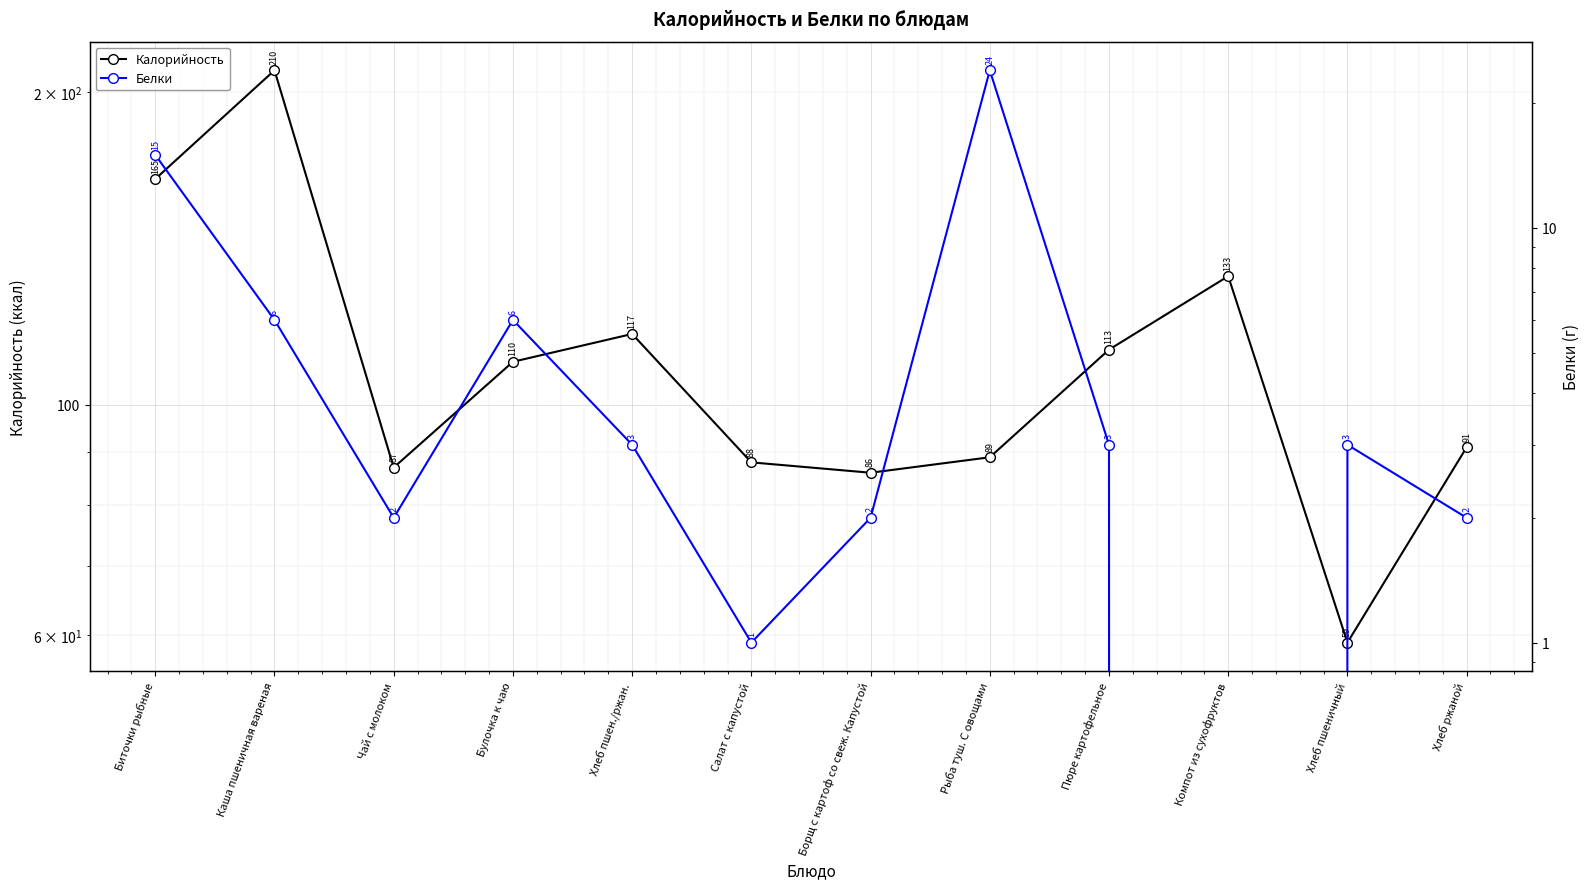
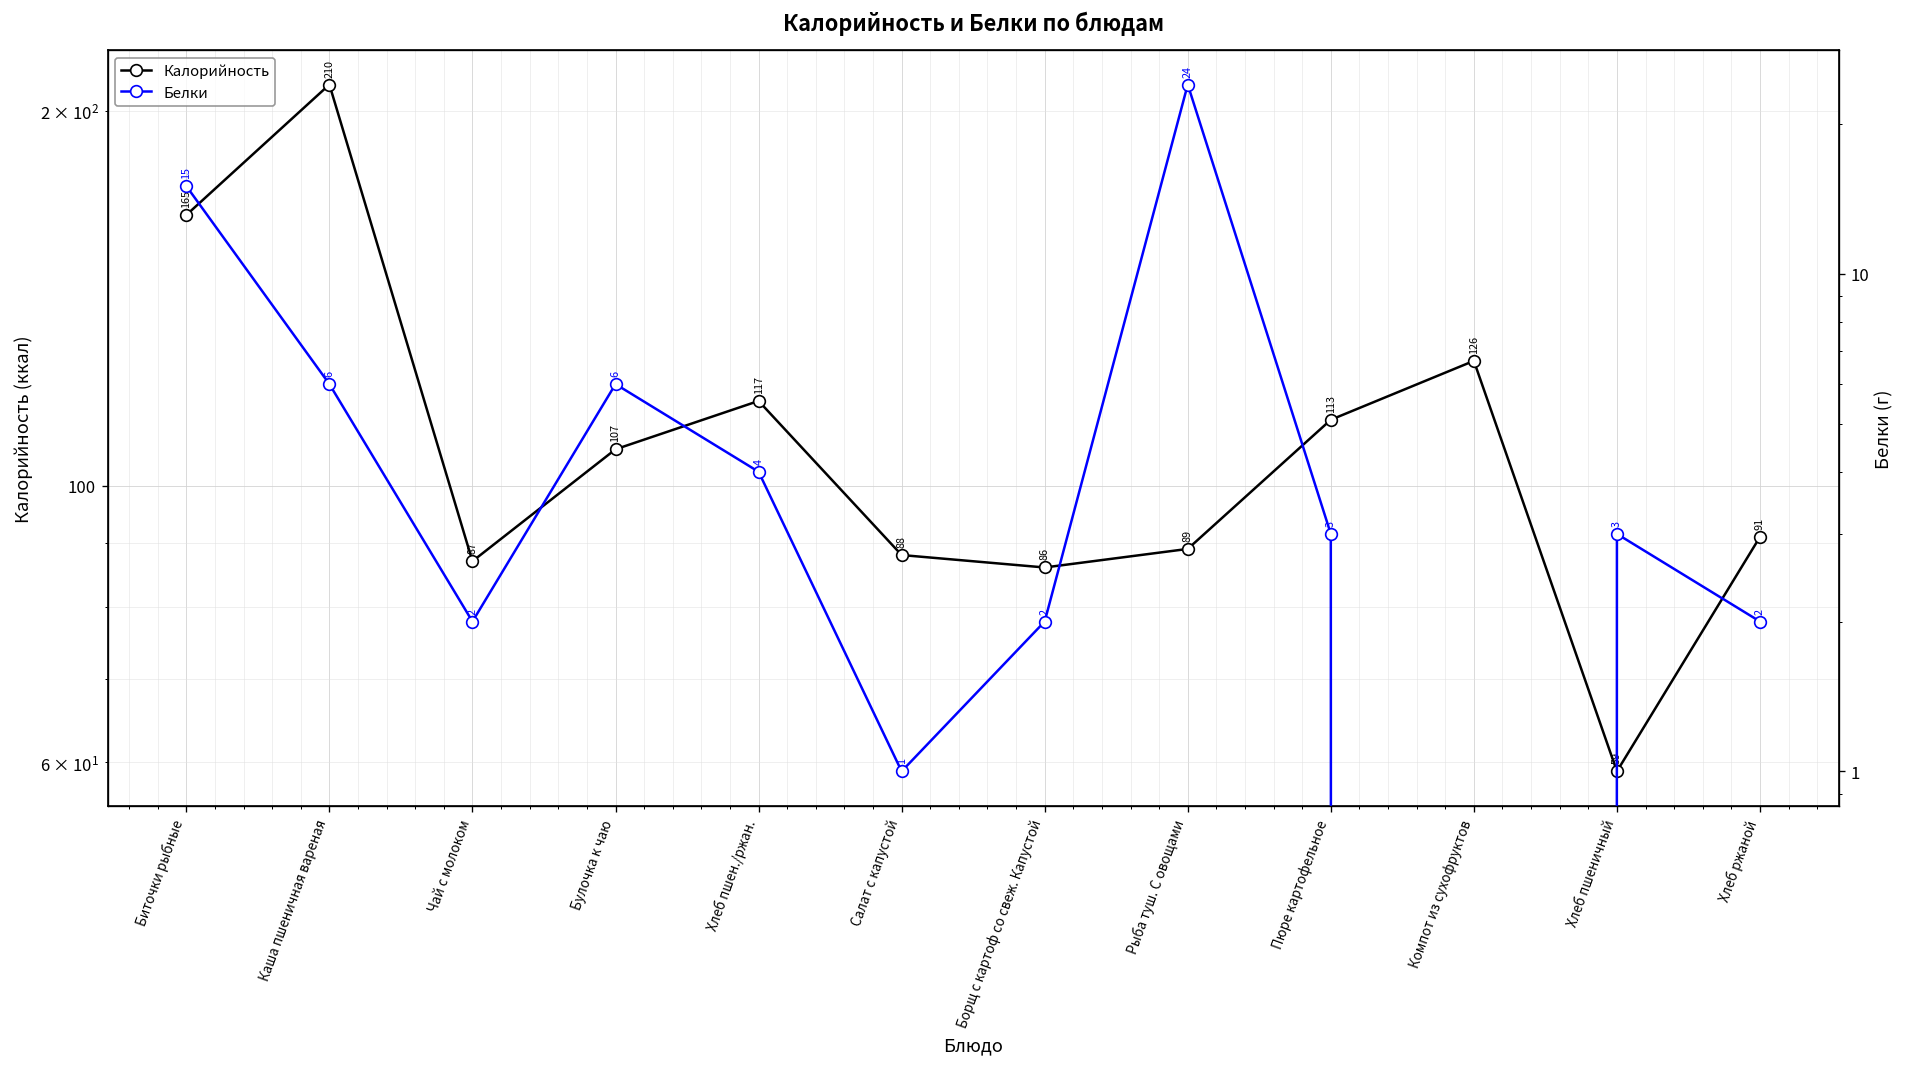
Калорийность, Булочка к чаю: 110 -> 107
Калорийность, Компот из сухофруктов: 133 -> 126
Белки, Хлеб пшен./ржан.: 3 -> 4
